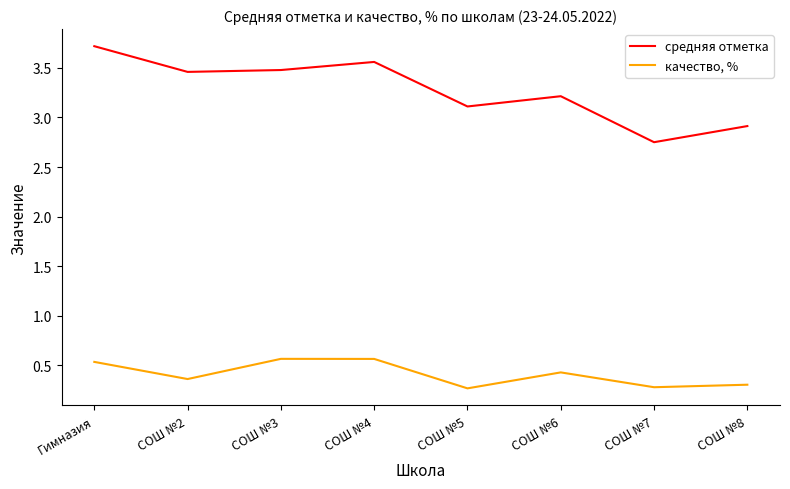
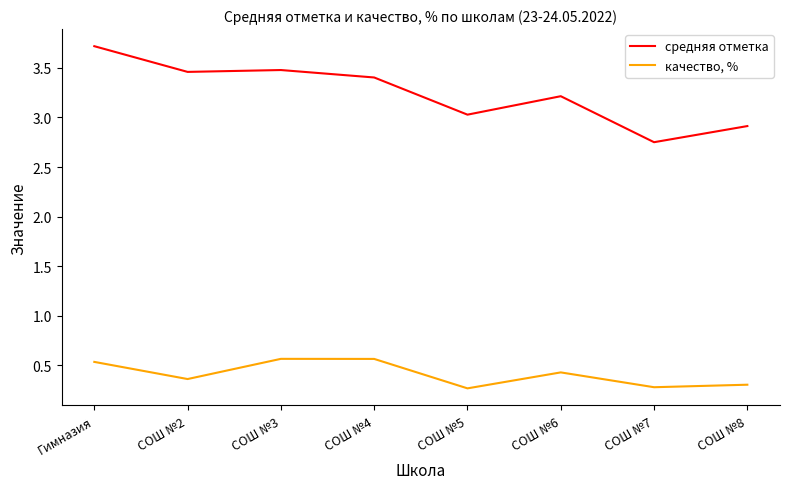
средняя отметка, СОШ №4: 3.6 -> 3.4
средняя отметка, СОШ №5: 3.1 -> 3.0
